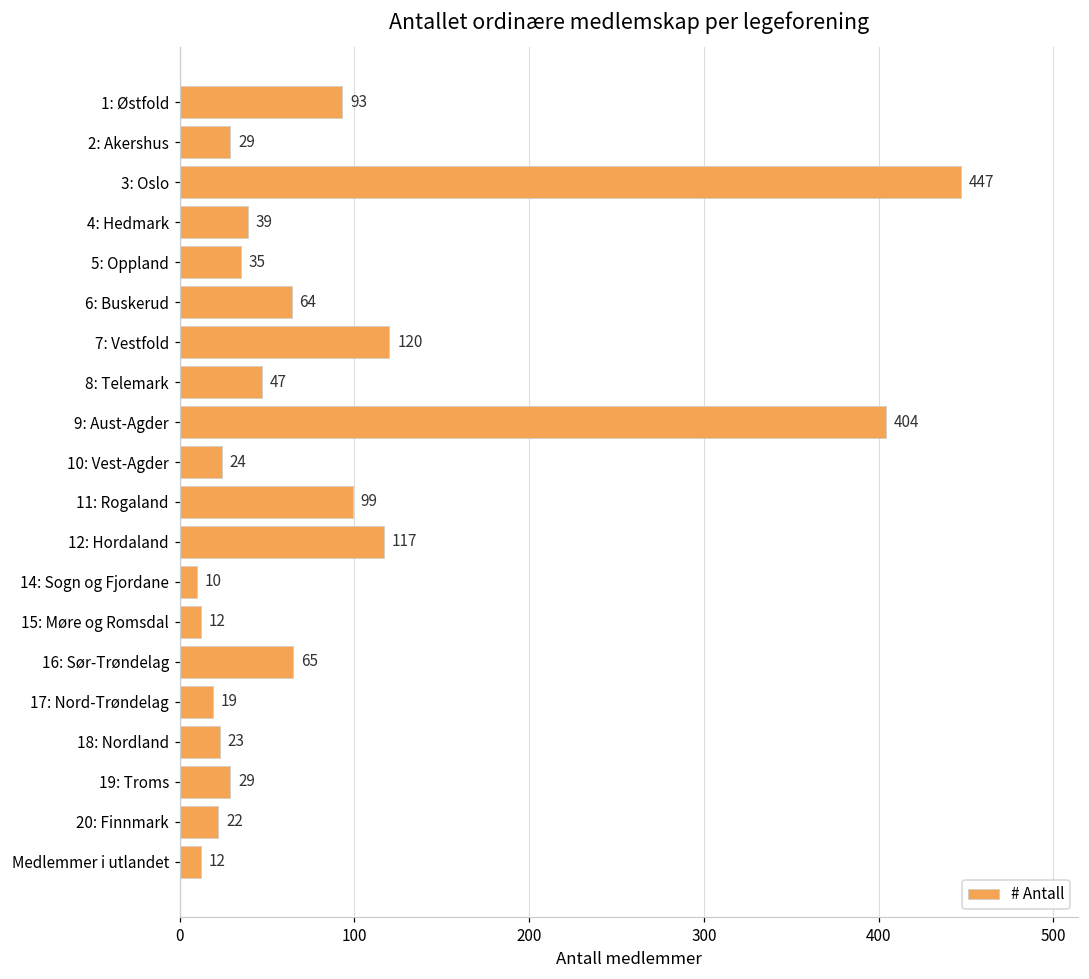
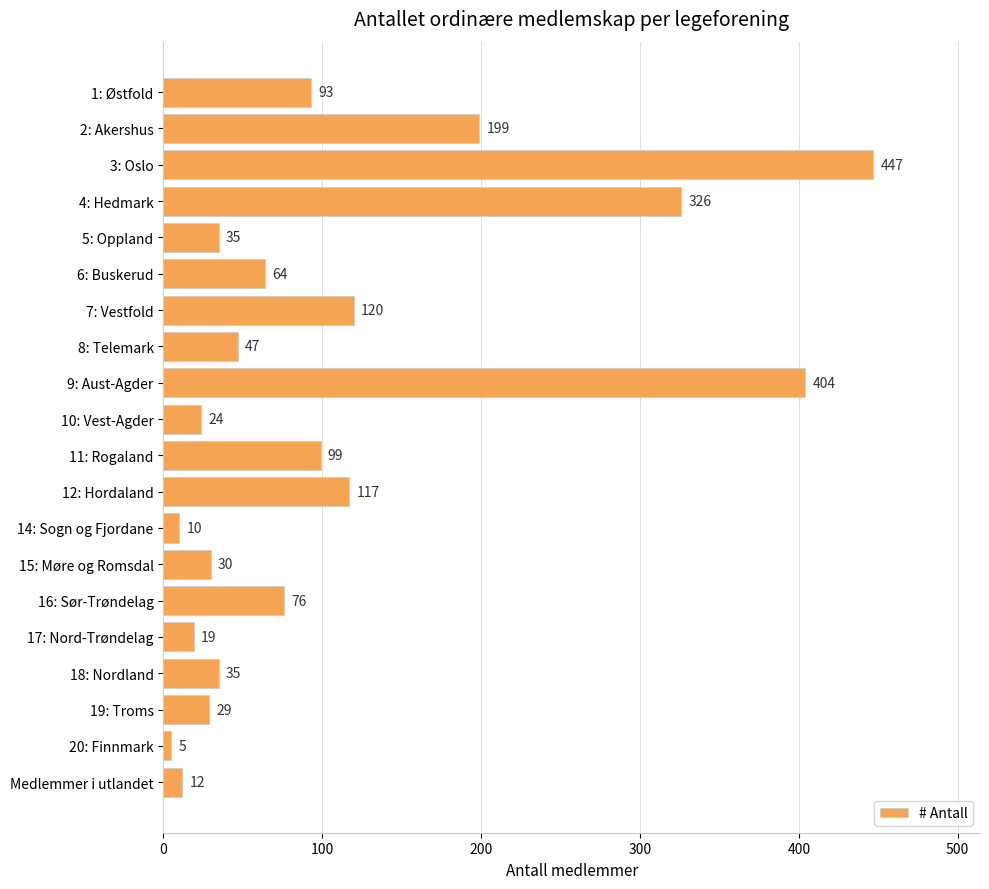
2: Akershus: 29 -> 199
4: Hedmark: 39 -> 326
15: Møre og Romsdal: 12 -> 30
16: Sør-Trøndelag: 65 -> 76
18: Nordland: 23 -> 35
20: Finnmark: 22 -> 5
